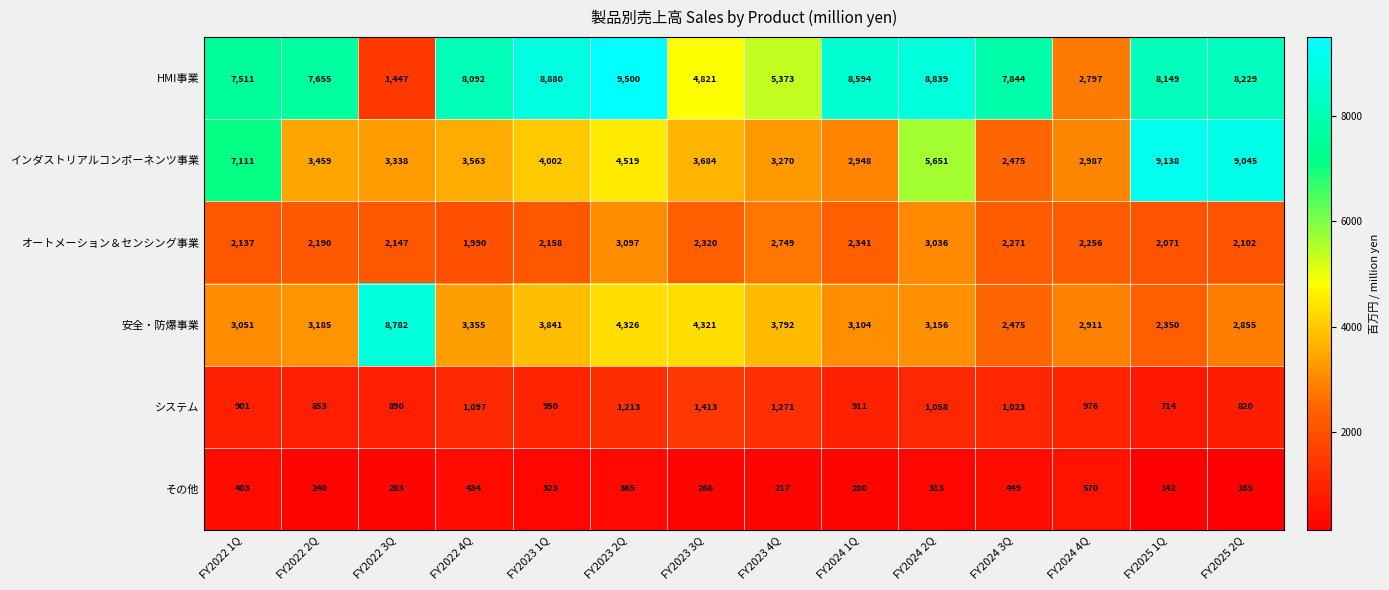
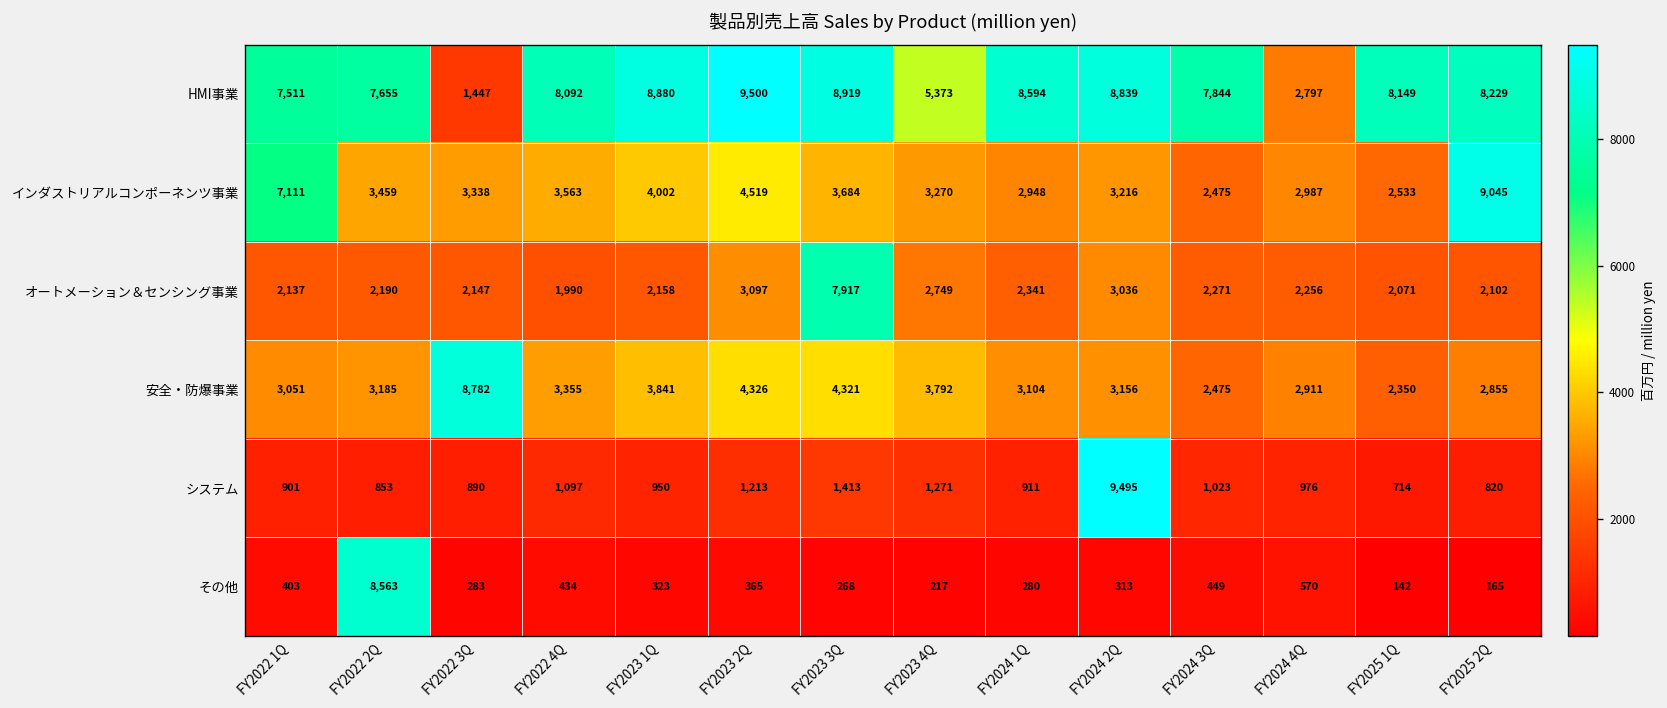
HMI事業, FY2023 3Q: 4,821 -> 8,919
インダストリアルコンポーネンツ事業, FY2024 2Q: 5,651 -> 3,216
インダストリアルコンポーネンツ事業, FY2025 1Q: 9,138 -> 2,533
オートメーション＆センシング事業, FY2023 3Q: 2,320 -> 7,917
システム, FY2024 2Q: 1,058 -> 9,495
その他, FY2022 2Q: 240 -> 8,563
